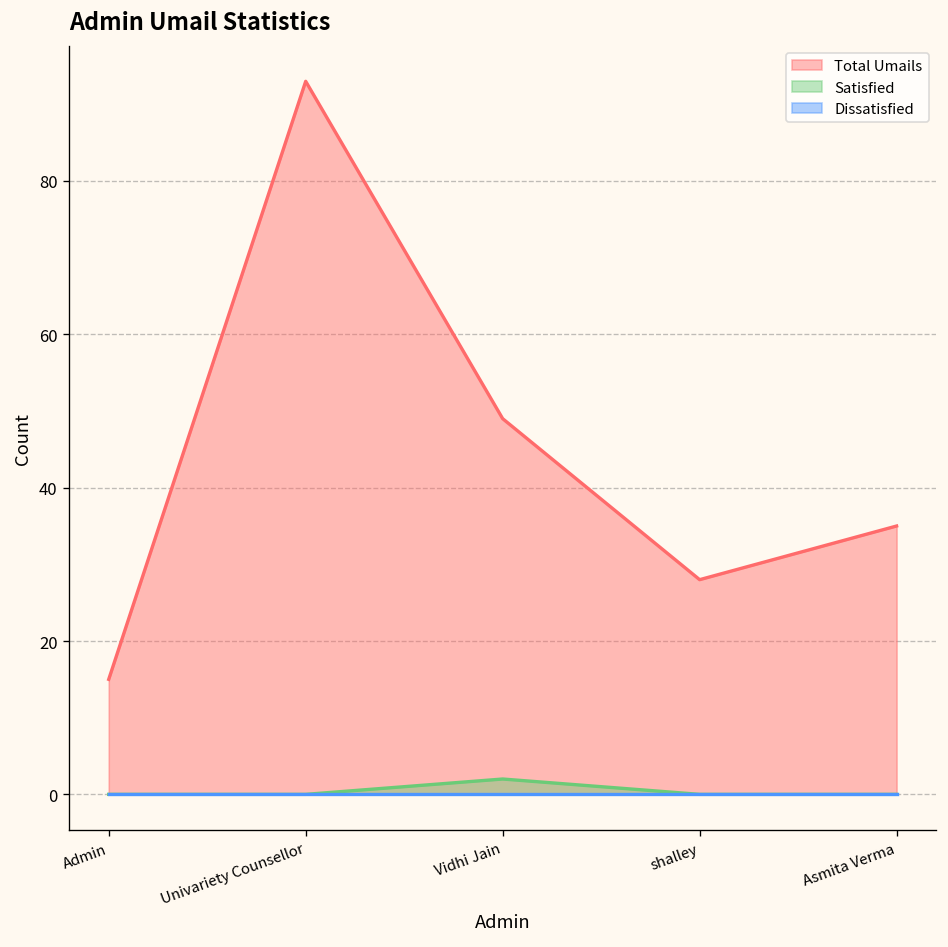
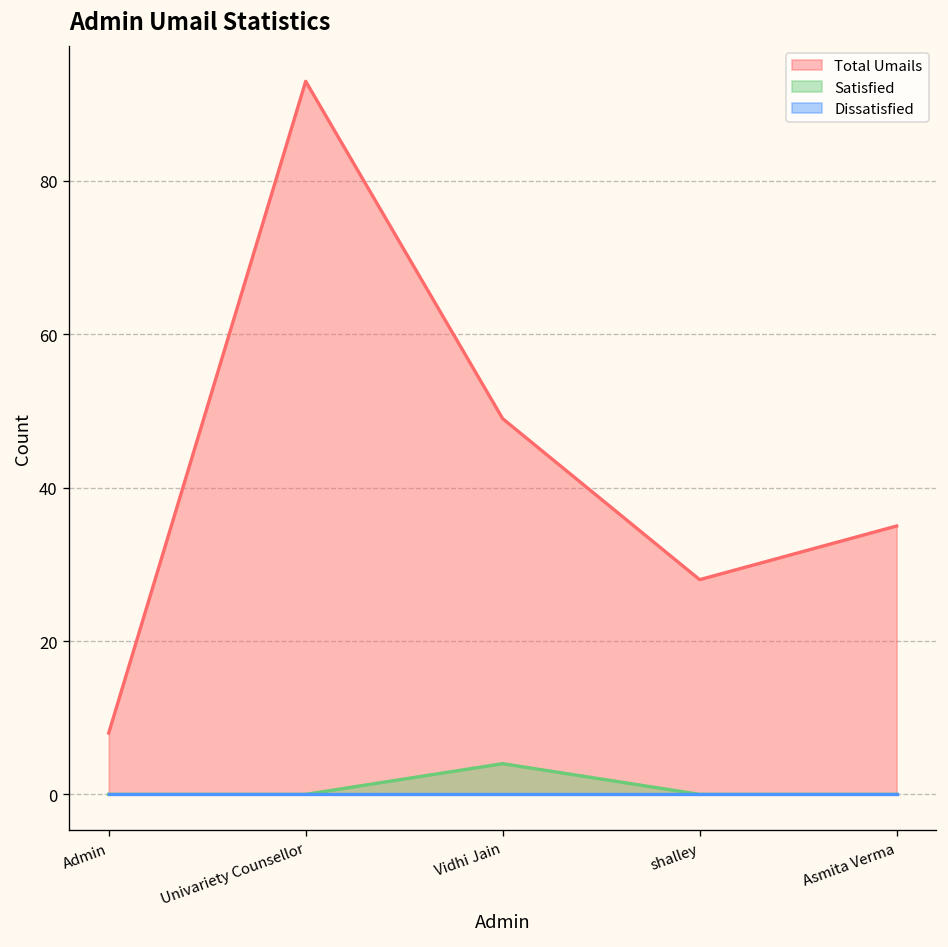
Total Umails, Admin: 15 -> 8
Satisfied, Vidhi Jain: 2 -> 4
